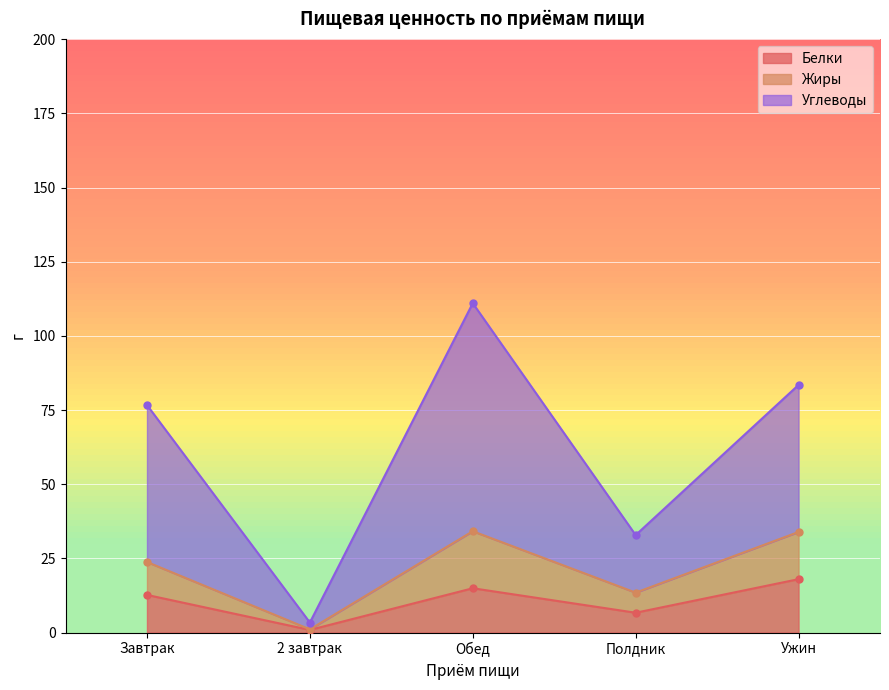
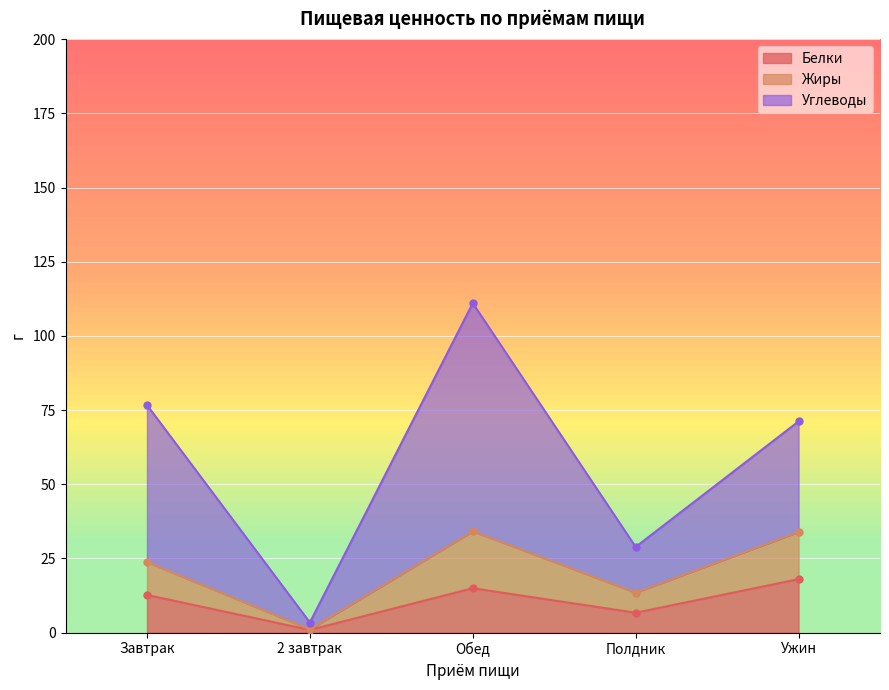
Углеводы, Полдник: 19 -> 15
Углеводы, Ужин: 50 -> 37
